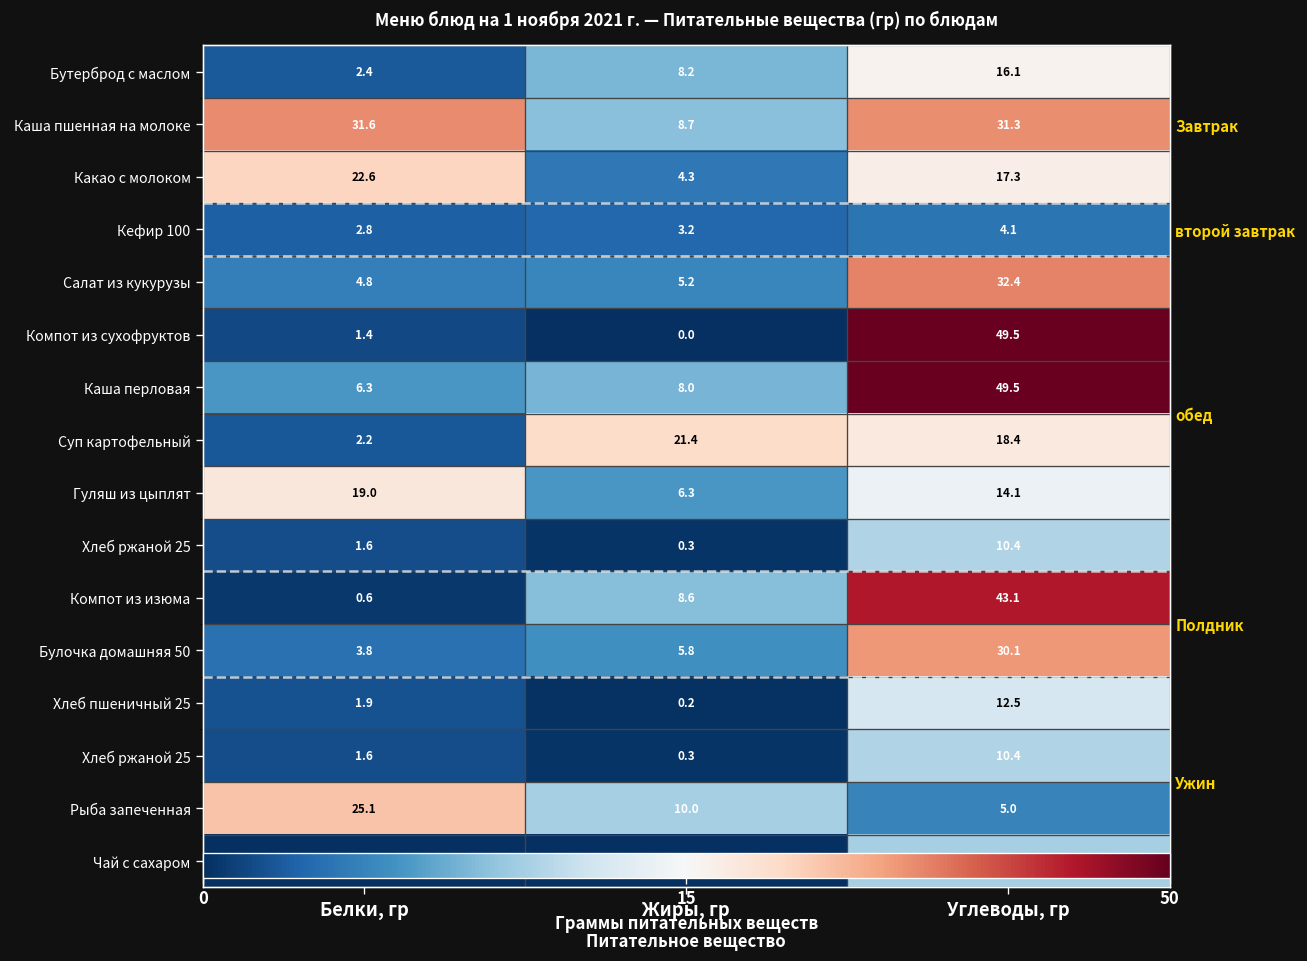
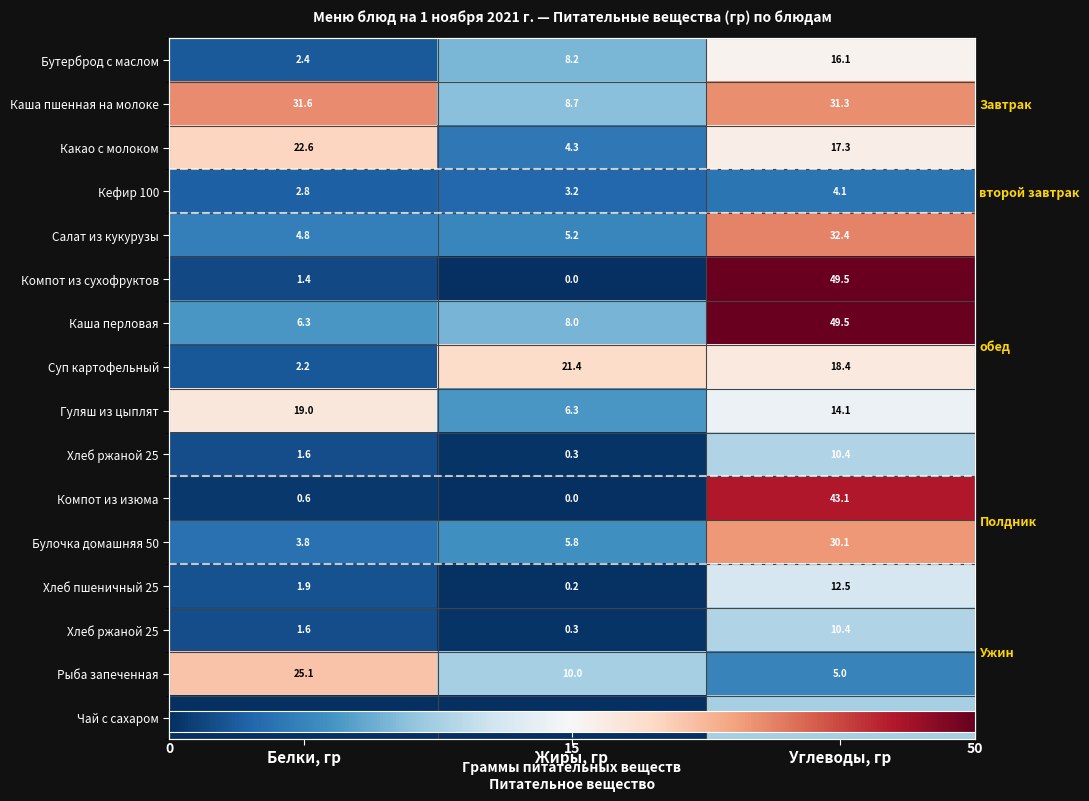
Компот из изюма, Жиры, гр: 8.6 -> 0.0
